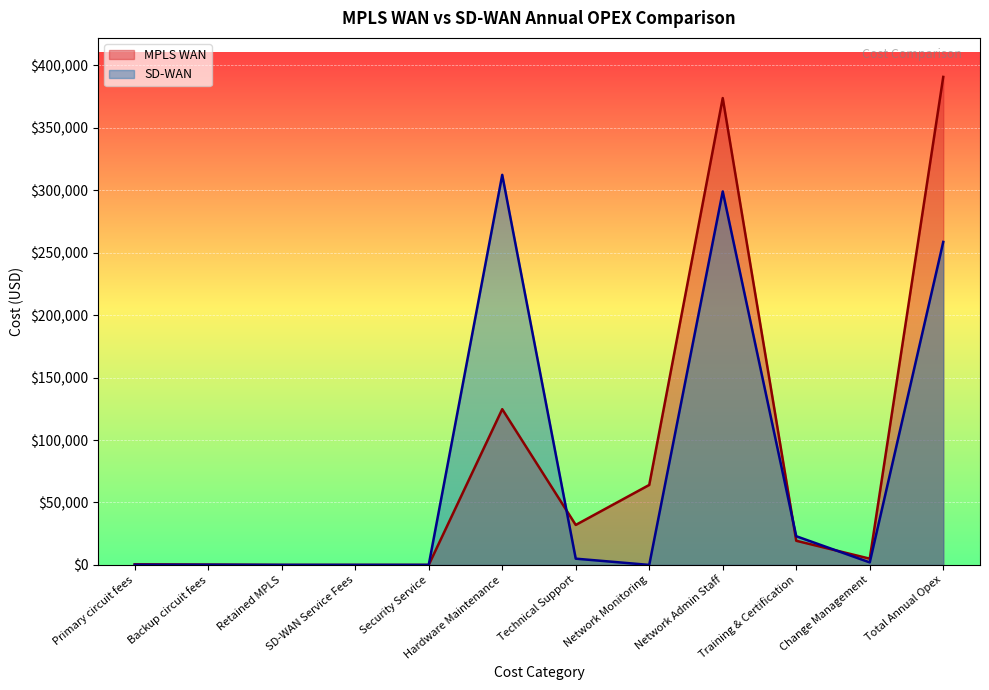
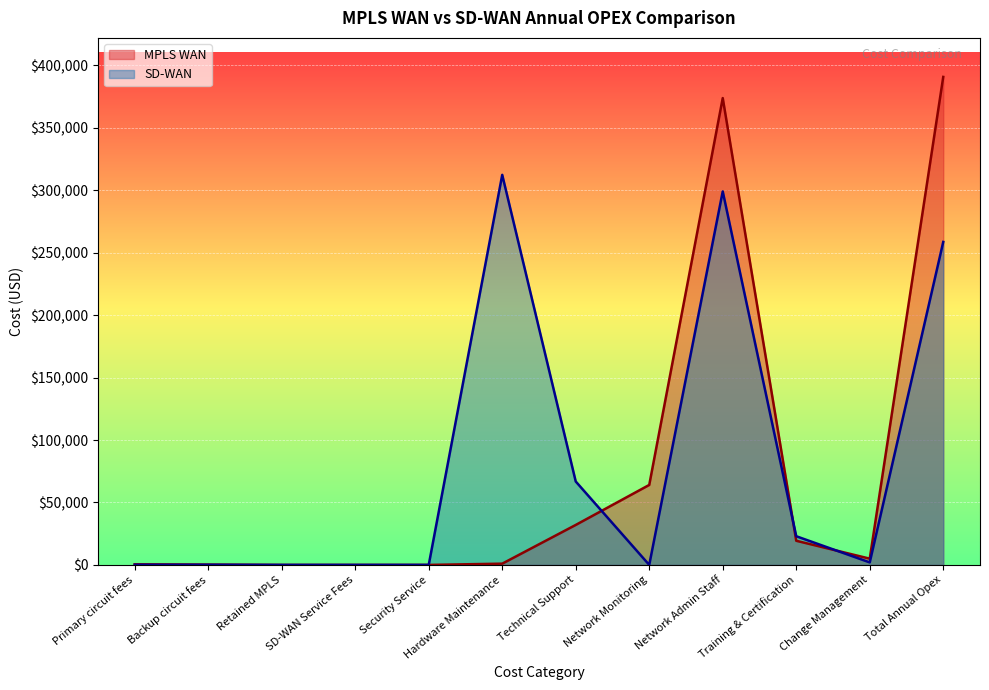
MPLS WAN, Hardware Maintenance: $125,000 -> $1,000
SD-WAN, Technical Support: $5,000 -> $67,000
